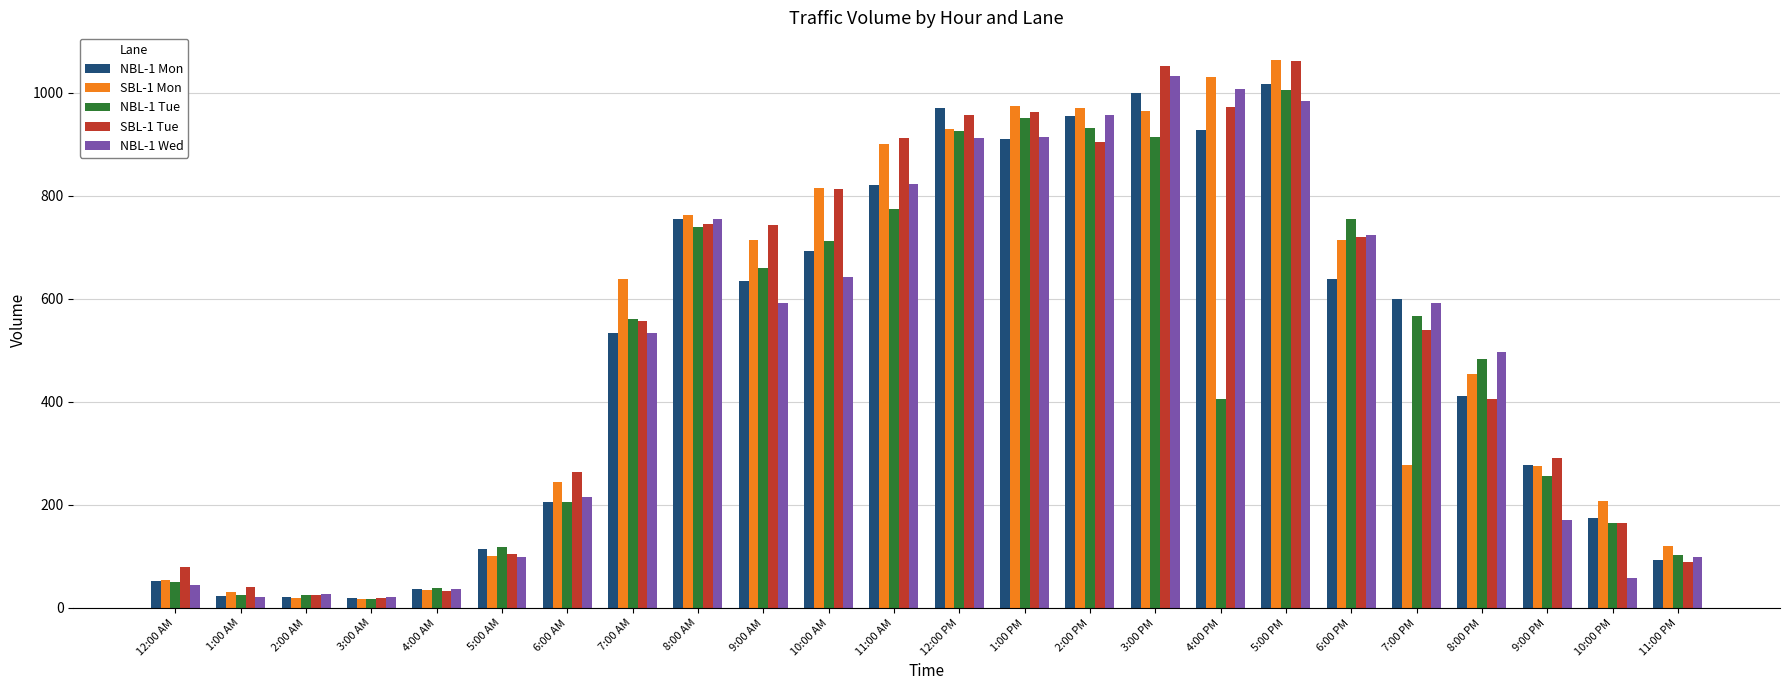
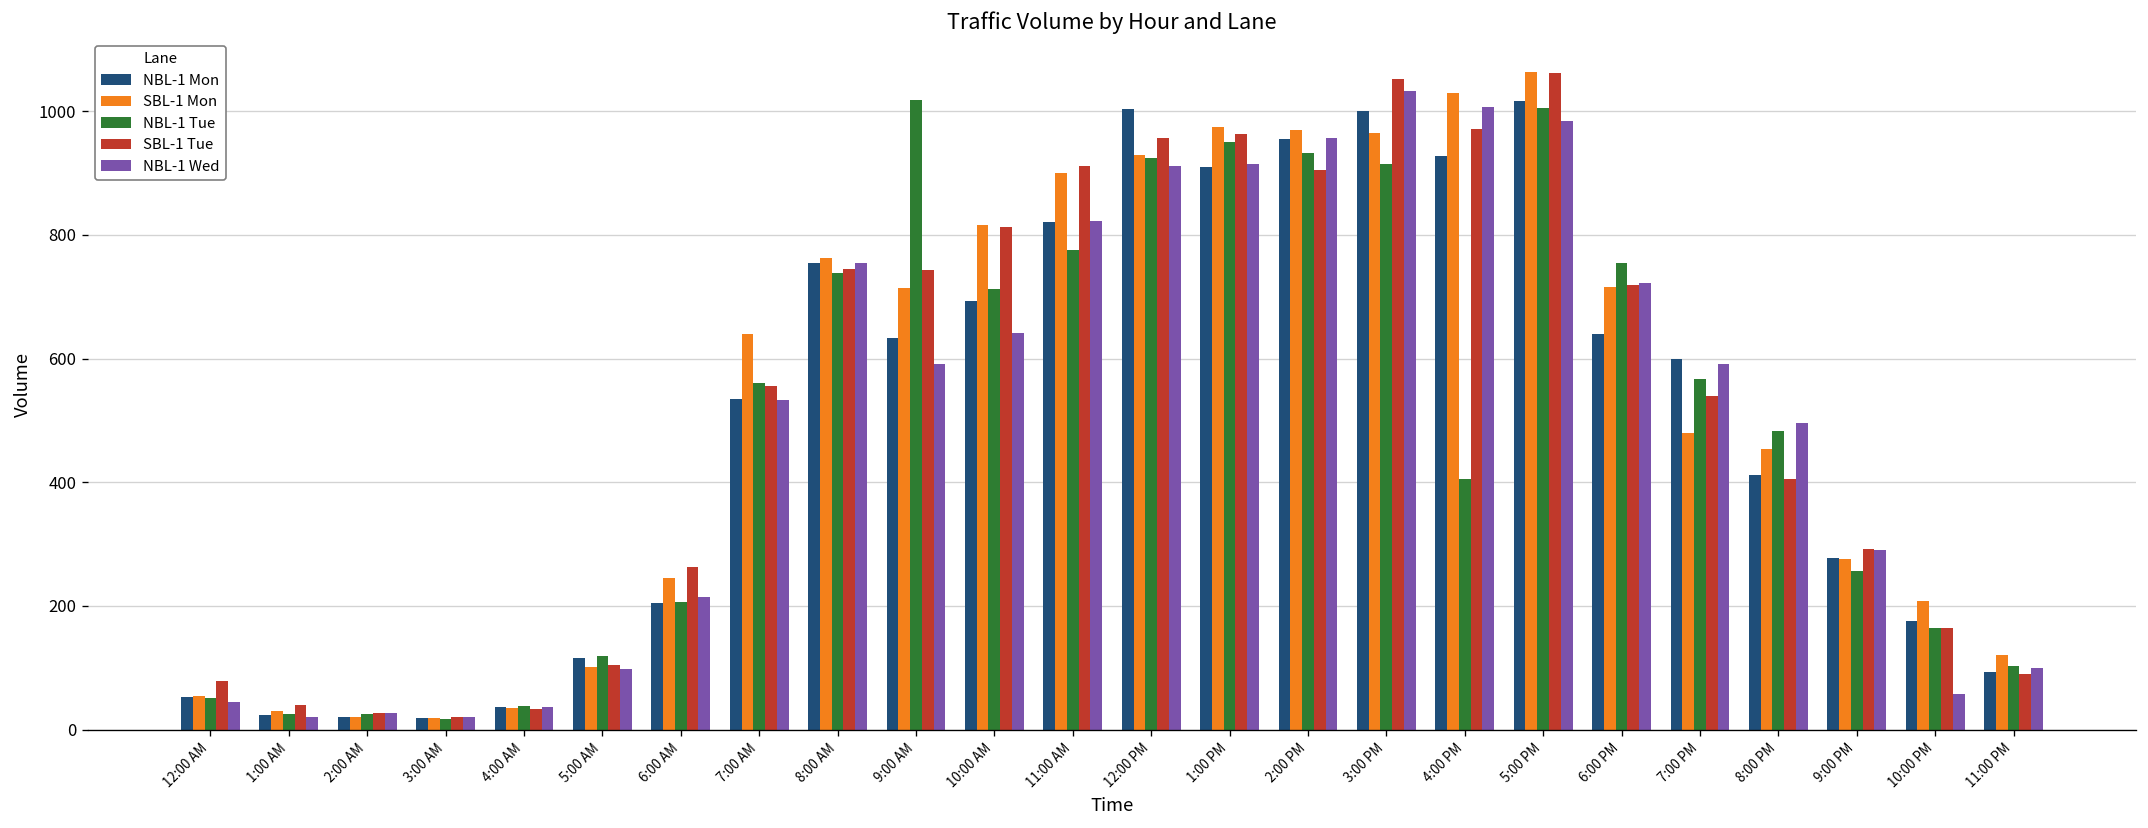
NBL-1 Tue, 9:00 AM: 660 -> 1020
NBL-1 Mon, 12:00 PM: 970 -> 1000
SBL-1 Mon, 7:00 PM: 280 -> 480
NBL-1 Wed, 9:00 PM: 170 -> 290
